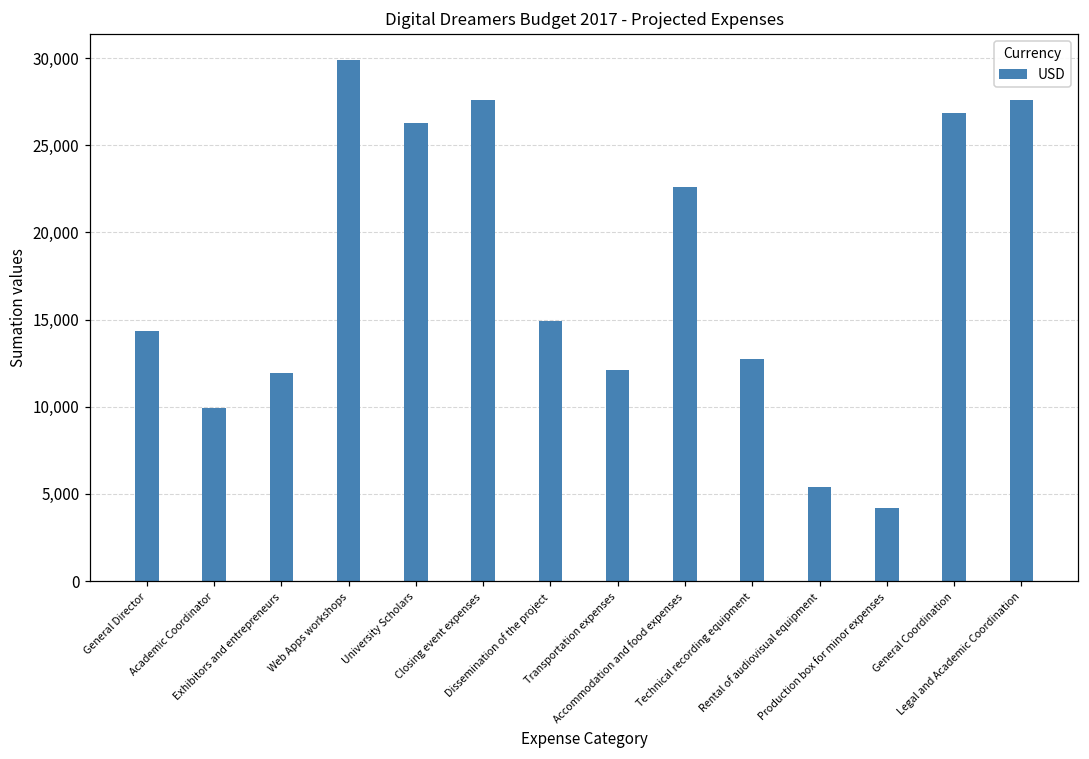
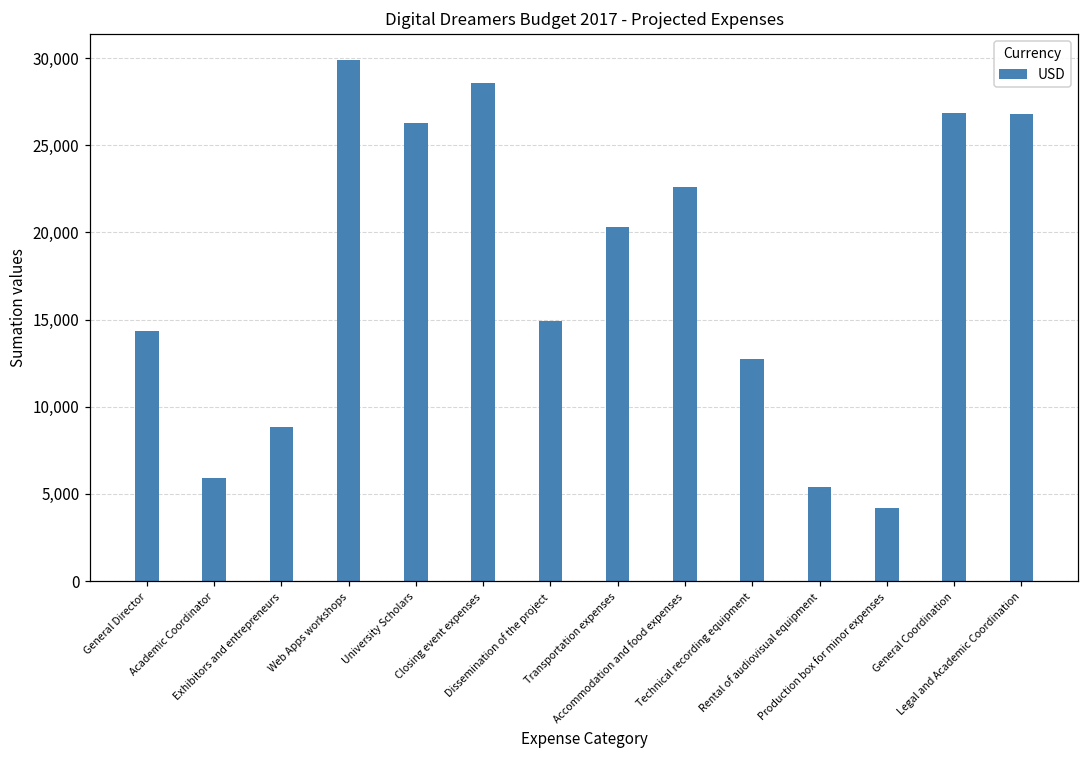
Academic Coordinator: 10,000 -> 5,900
Exhibitors and entrepreneurs: 11,900 -> 8,900
Closing event expenses: 27,600 -> 28,500
Transportation expenses: 12,100 -> 20,300
Legal and Academic Coordination: 27,600 -> 26,800
